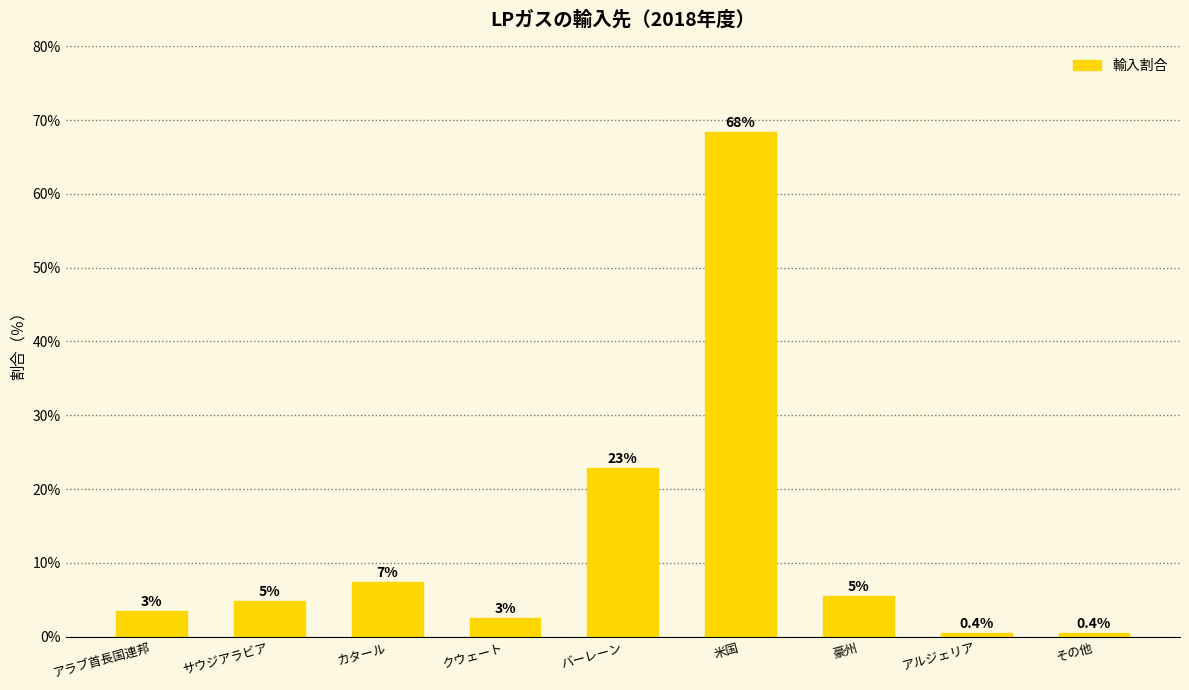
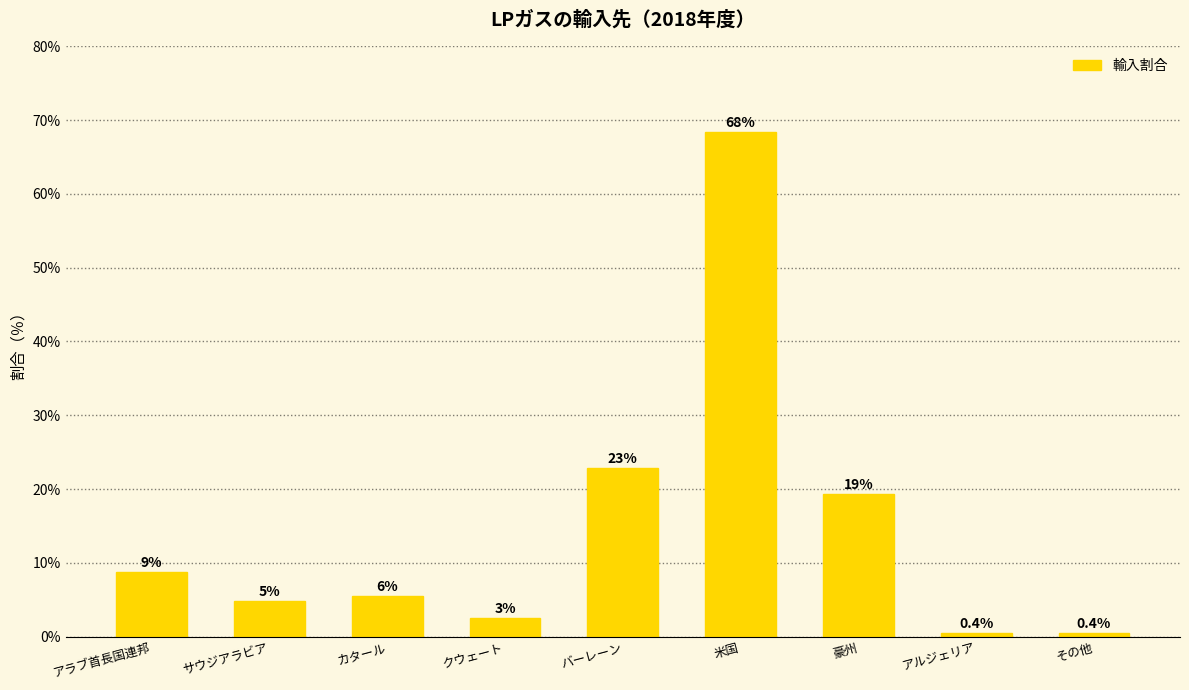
アラブ首長国連邦: 3% -> 9%
カタール: 7% -> 6%
豪州: 5% -> 19%
